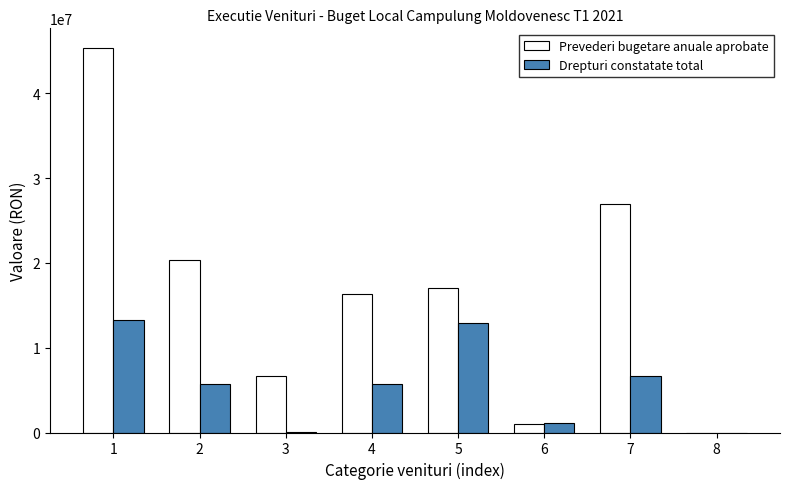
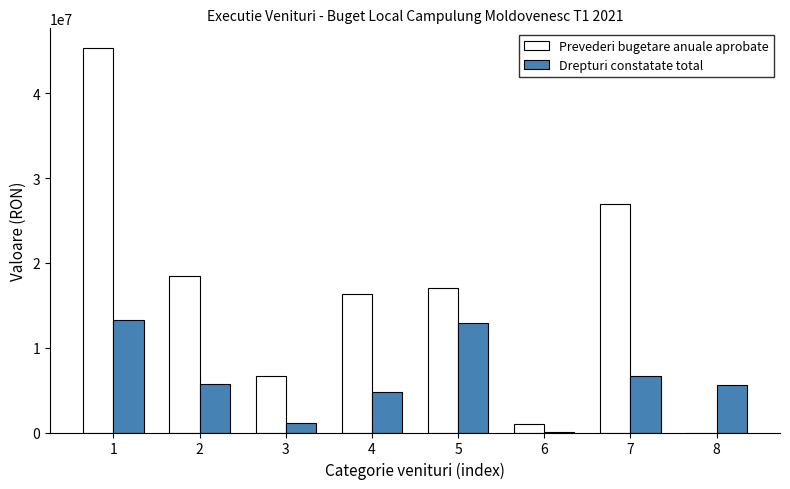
Prevederi bugetare anuale aprobate, 2: 20000000 -> 18000000
Drepturi constatate total, 3: 0 -> 1000000
Drepturi constatate total, 4: 6000000 -> 5000000
Drepturi constatate total, 6: 1000000 -> 0
Drepturi constatate total, 8: 0 -> 6000000
